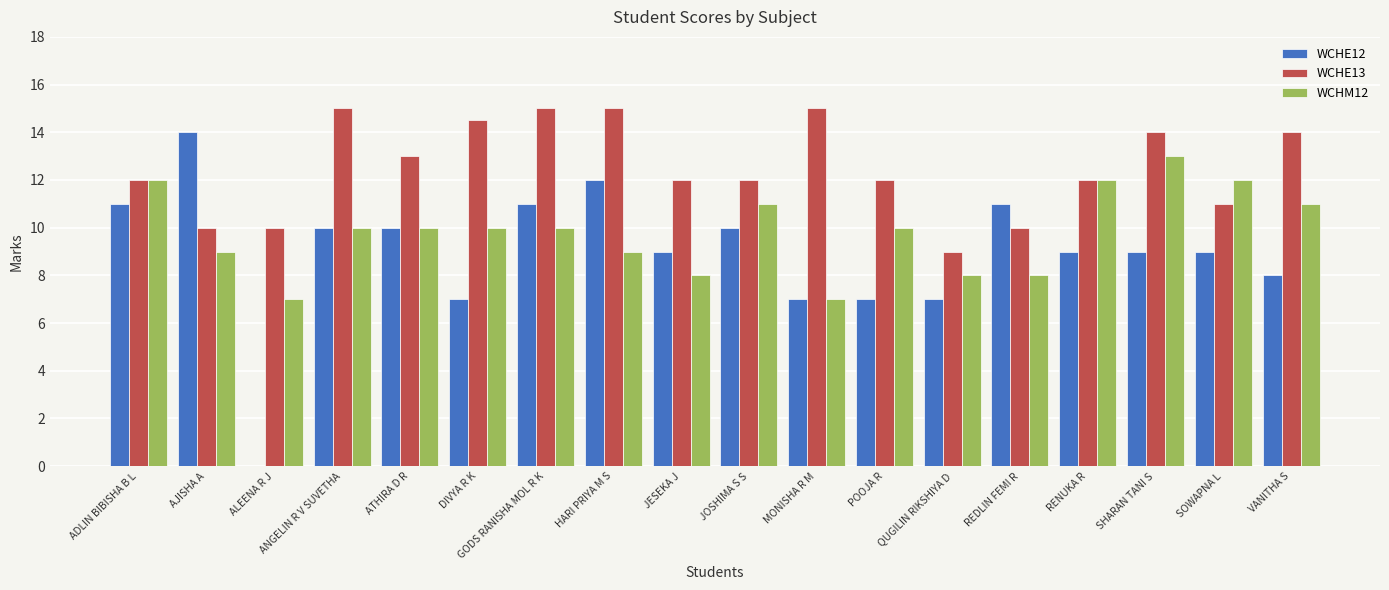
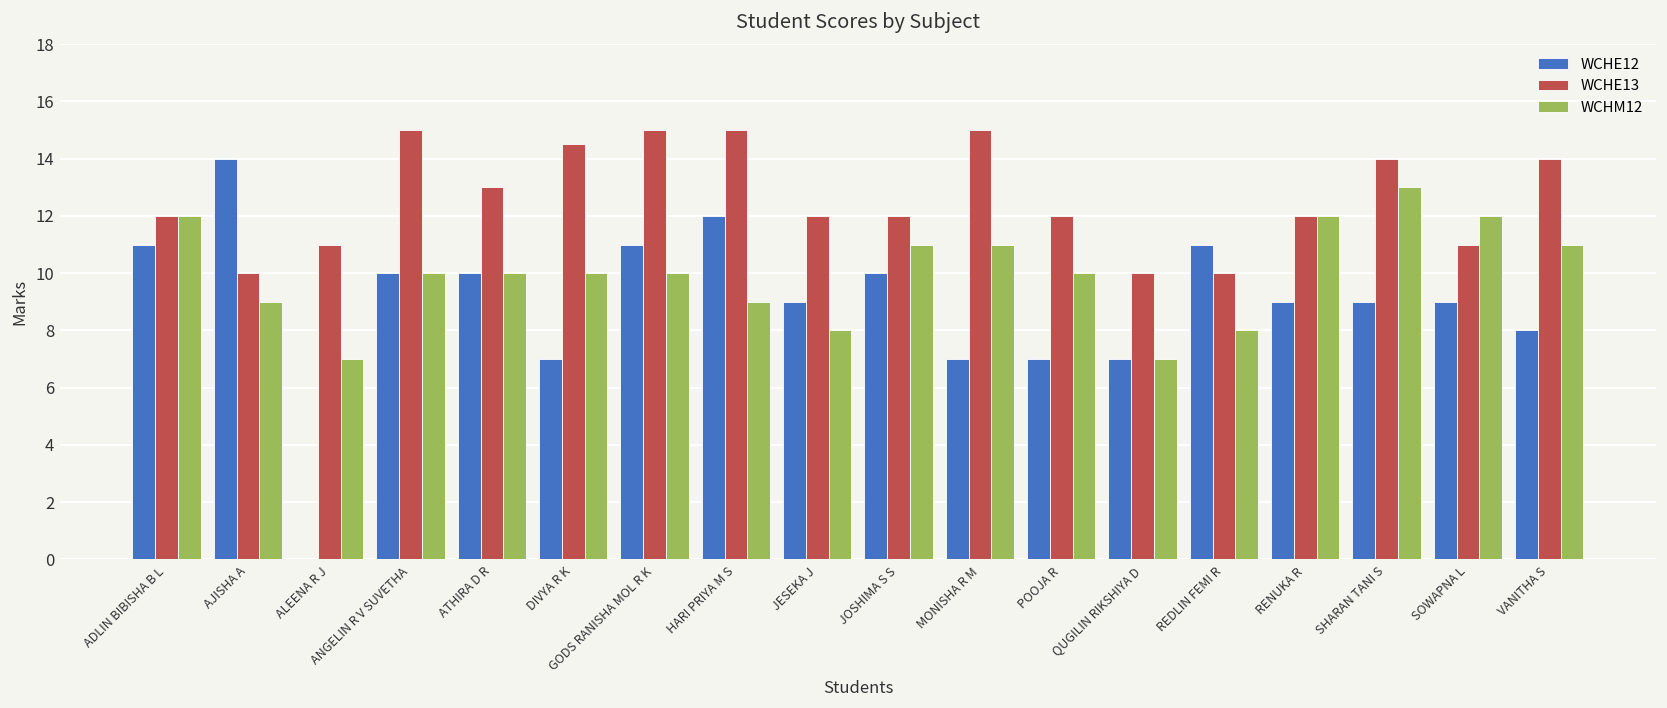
WCHE13, ALEENA R J: 10 -> 11
WCHM12, MONISHA R M: 7 -> 11
WCHE13, QUGILIN RIKSHIYA D: 9 -> 10
WCHM12, QUGILIN RIKSHIYA D: 8 -> 7
